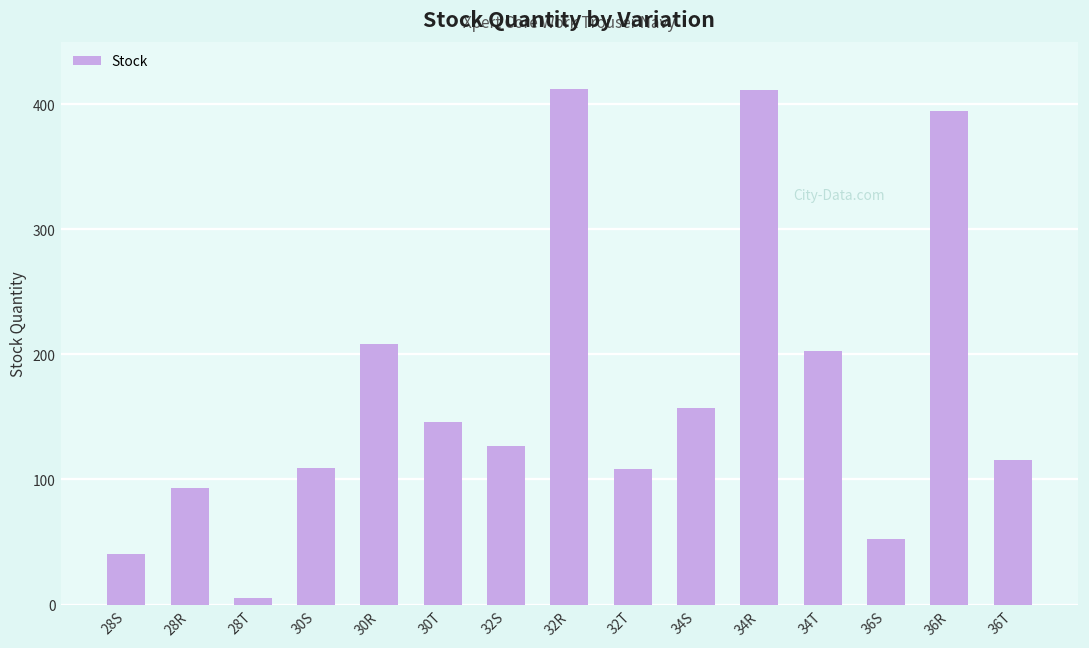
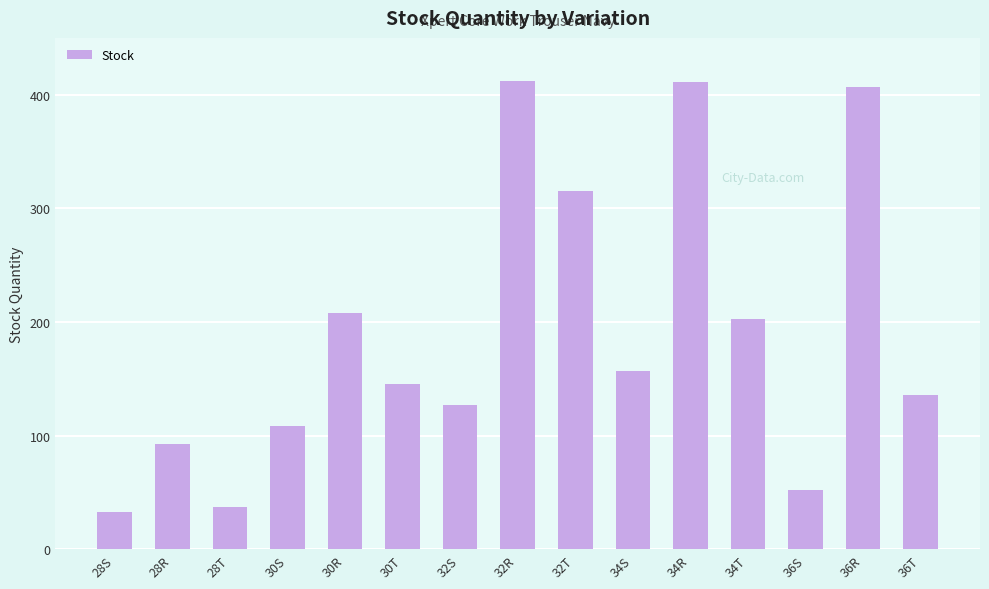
28S: 40 -> 33
28T: 5 -> 37
32T: 108 -> 315
36R: 395 -> 407
36T: 116 -> 136
